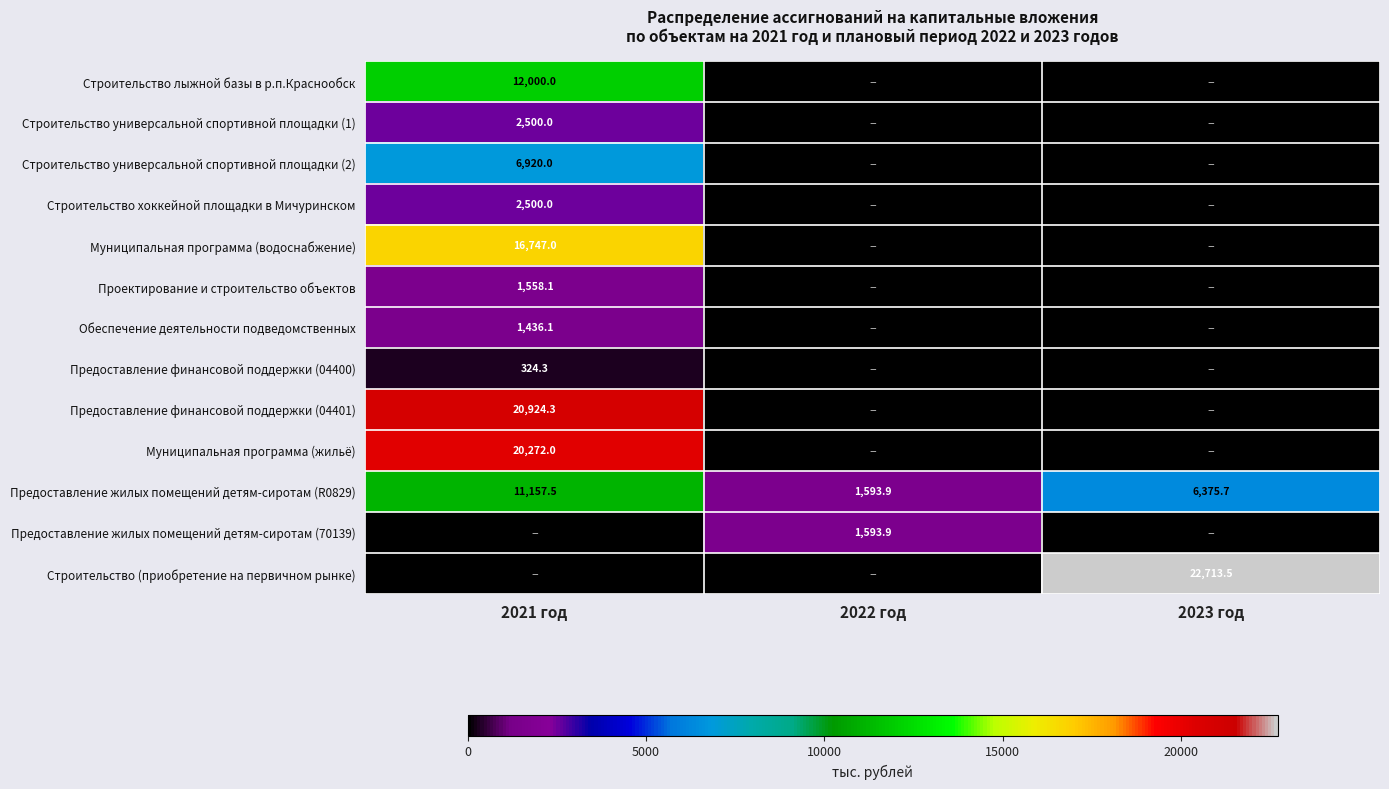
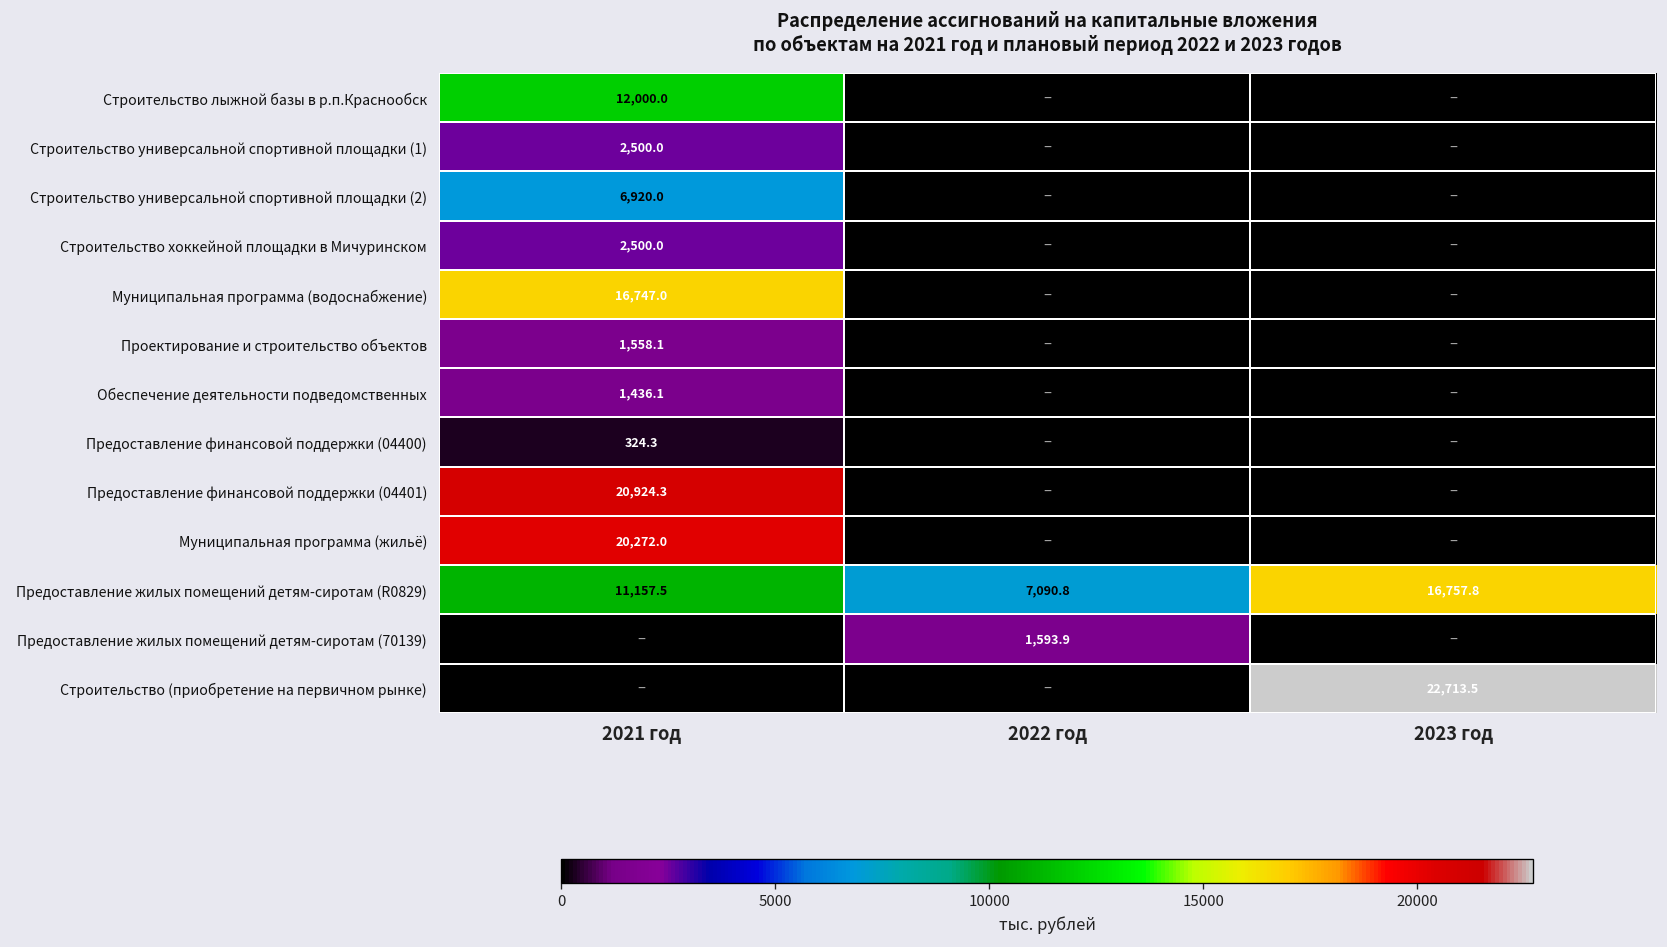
Предоставление жилых помещений детям-сиротам (R0829), 2022 год: 1,593.9 -> 7,090.8
Предоставление жилых помещений детям-сиротам (R0829), 2023 год: 6,375.7 -> 16,757.8
